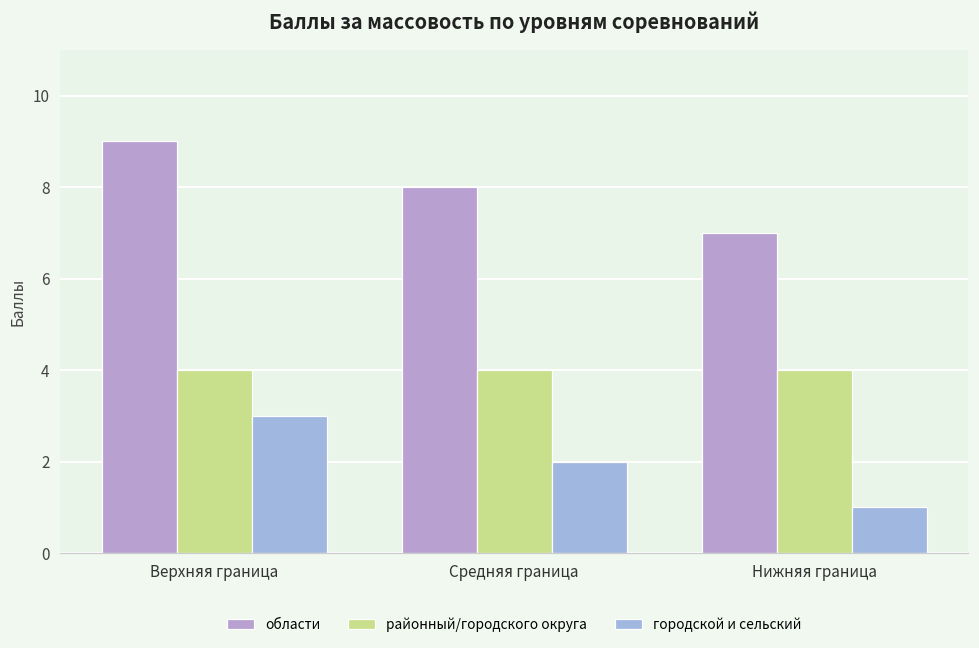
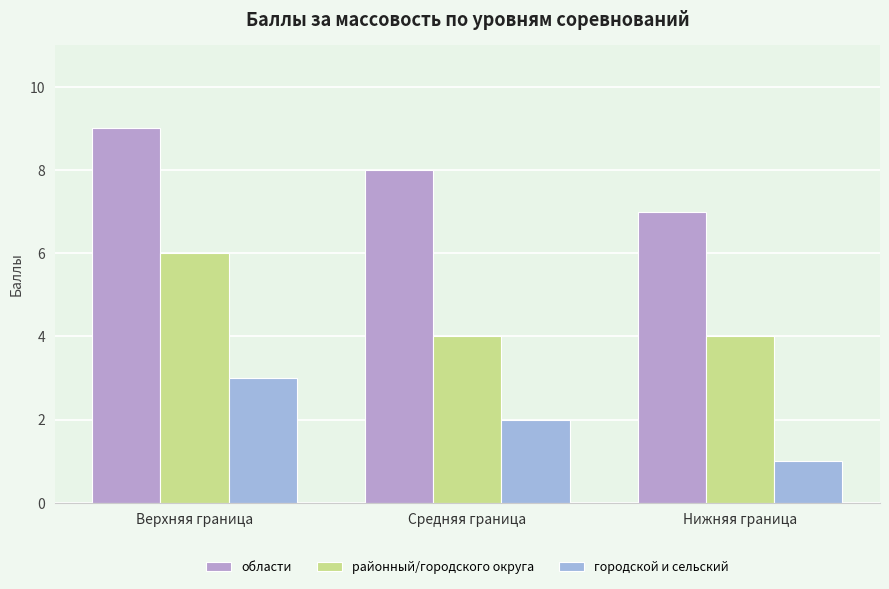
районный/городского округа, Верхняя граница: 4 -> 6
